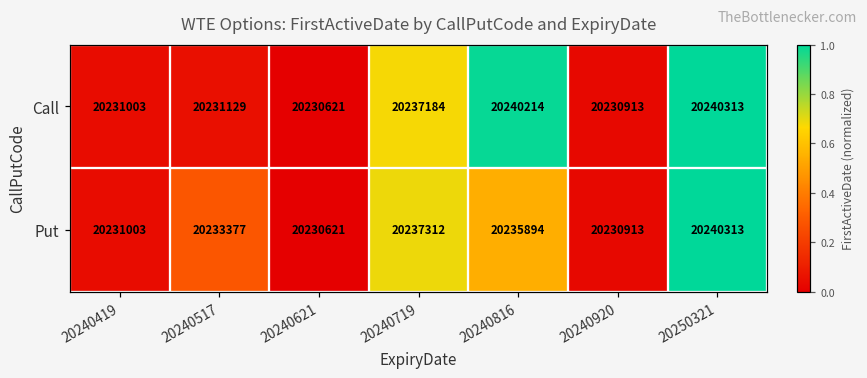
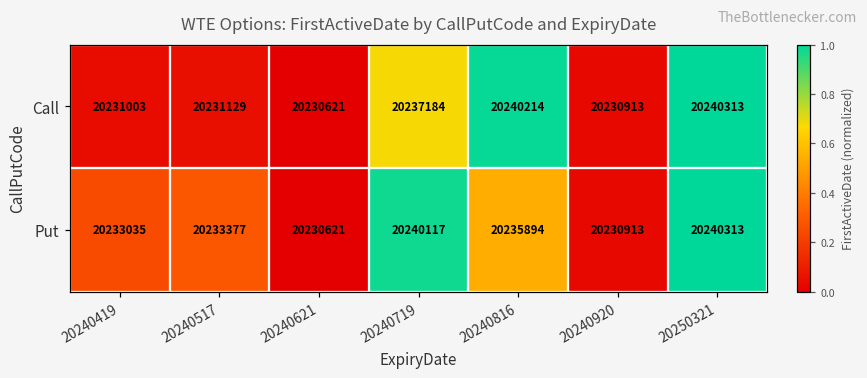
Put, 20240419: 20231003 -> 20233035
Put, 20240719: 20237312 -> 20240117
